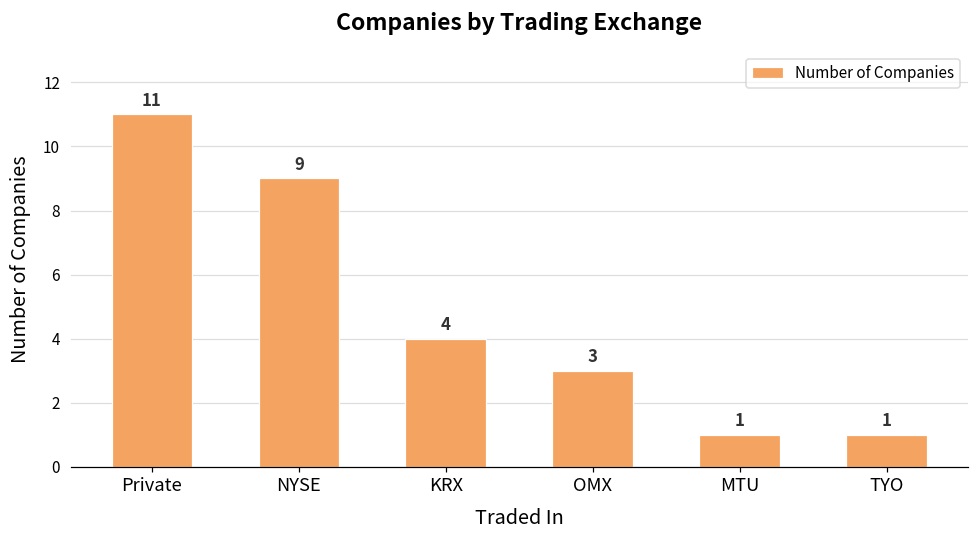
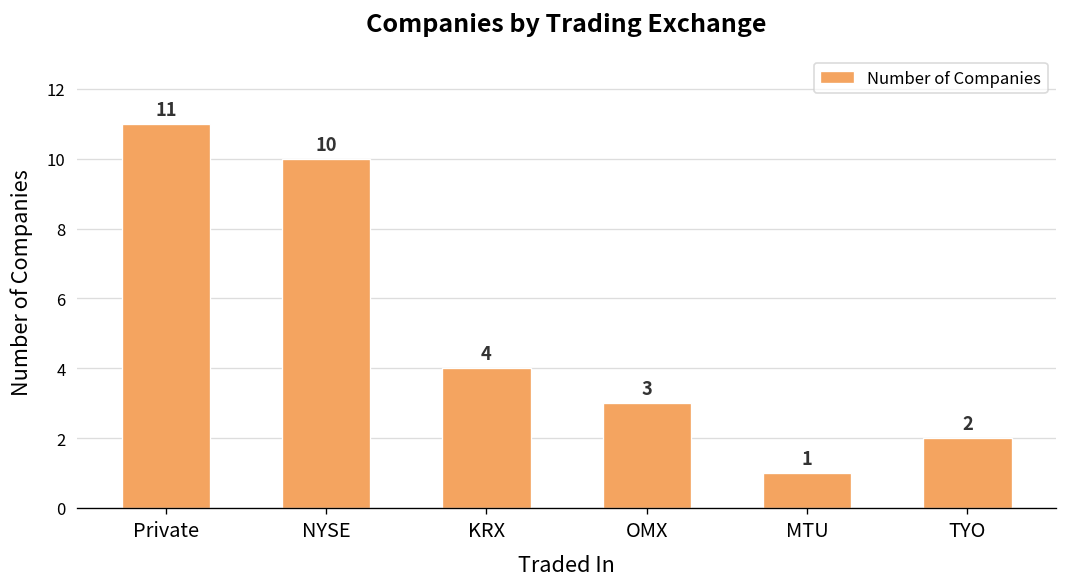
NYSE: 9 -> 10
TYO: 1 -> 2
